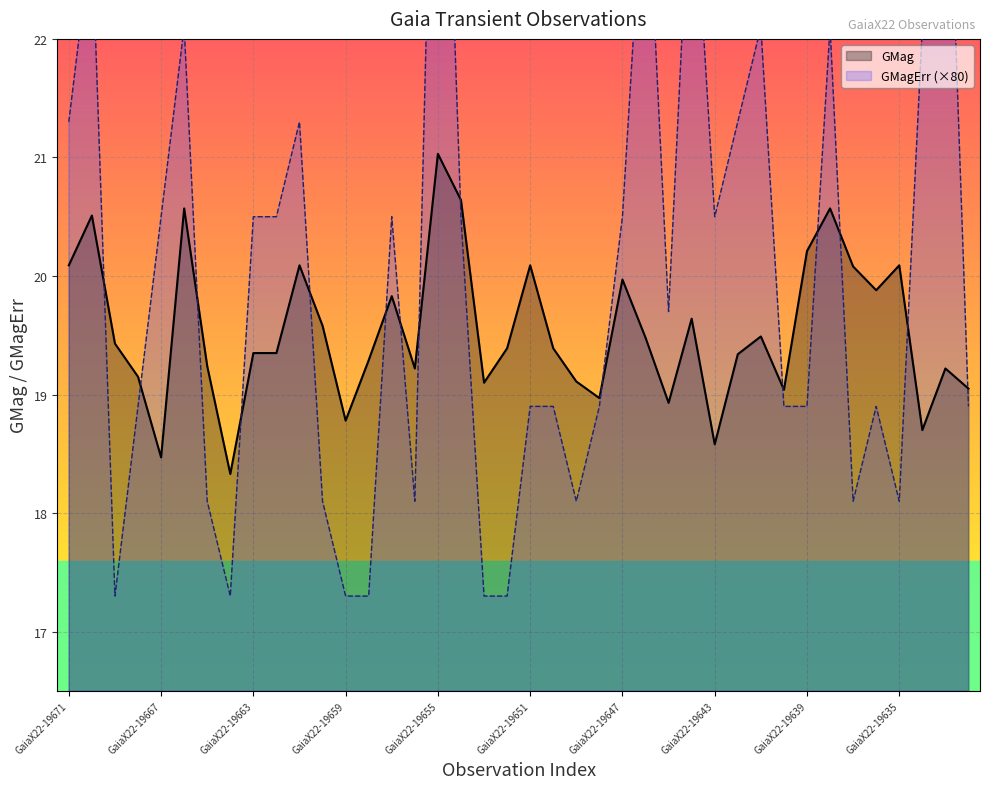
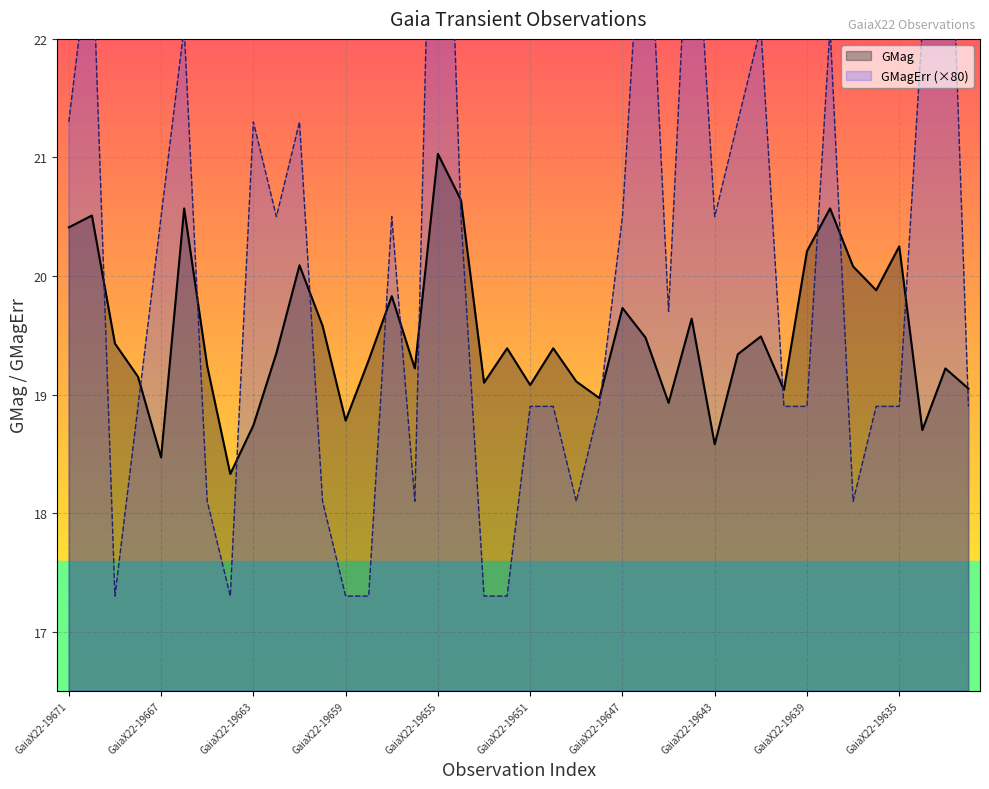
GMag, GaiaX22-19671: 20.09 -> 20.41
GMag, GaiaX22-19663: 19.35 -> 18.74
GMagErr (×80), GaiaX22-19663: 20.50 -> 21.30
GMag, GaiaX22-19651: 20.09 -> 19.08
GMag, GaiaX22-19647: 19.97 -> 19.73
GMag, GaiaX22-19635: 20.09 -> 20.25
GMagErr (×80), GaiaX22-19635: 18.10 -> 18.90
